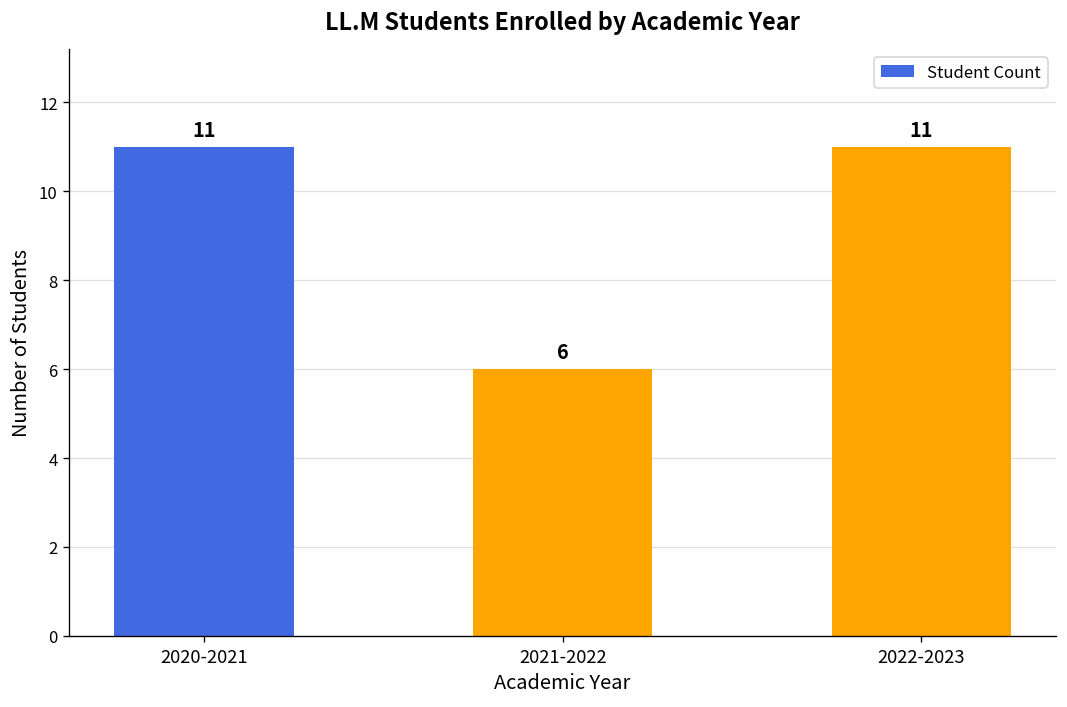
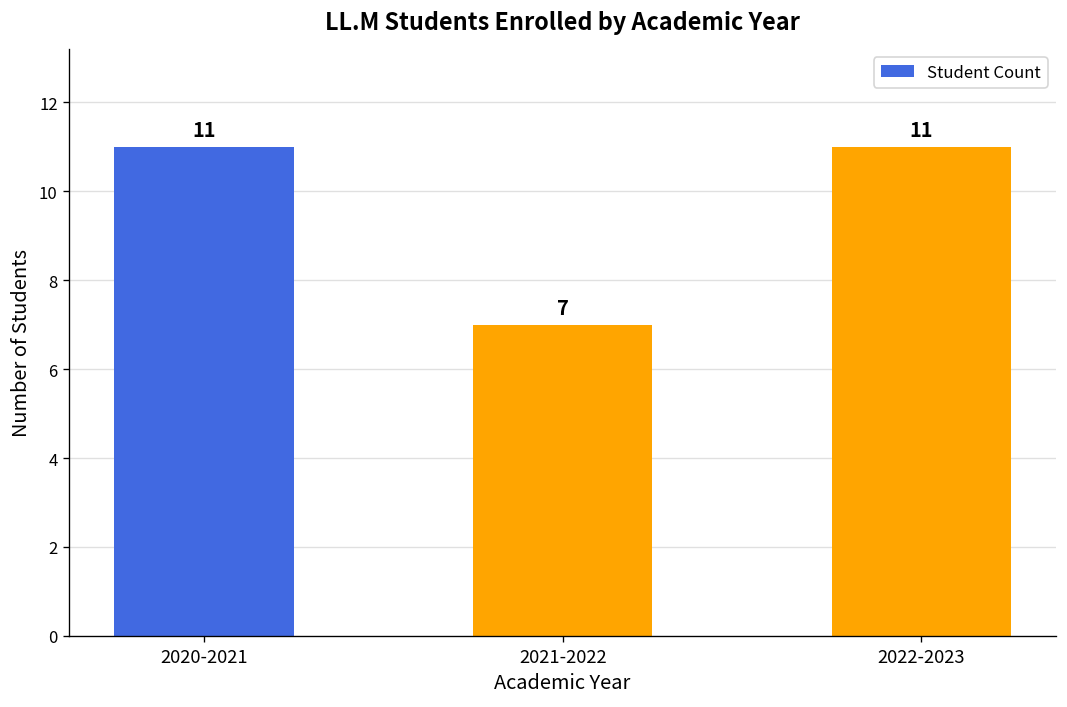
2021-2022: 6 -> 7
